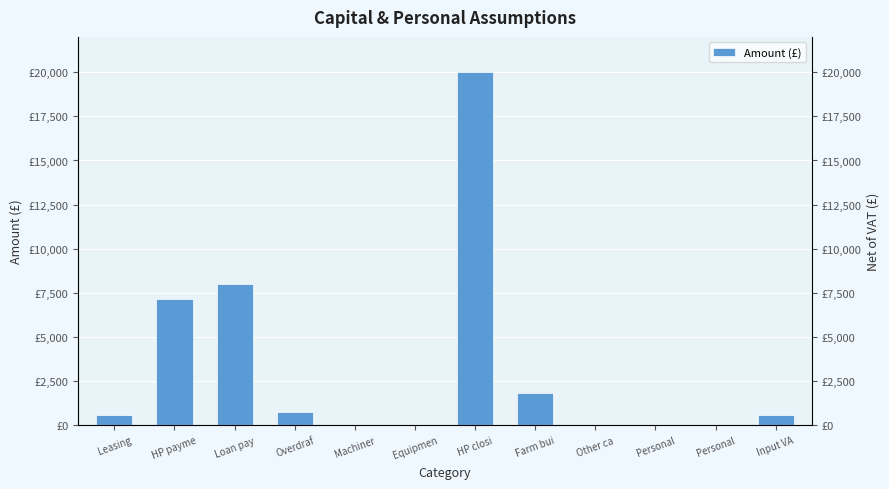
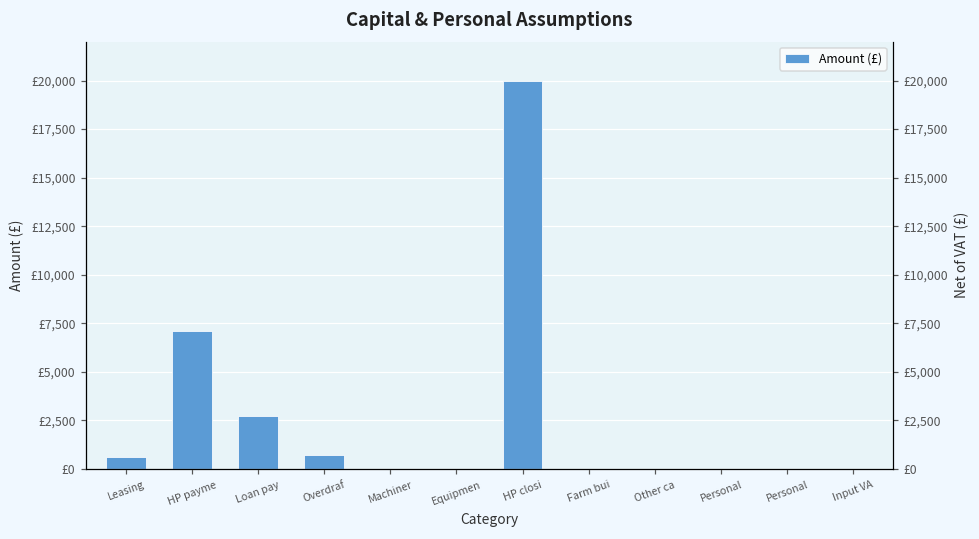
Loan pay: £8,000 -> £2,700
Farm bui: £1,800 -> £0
Input VA: £600 -> £0
